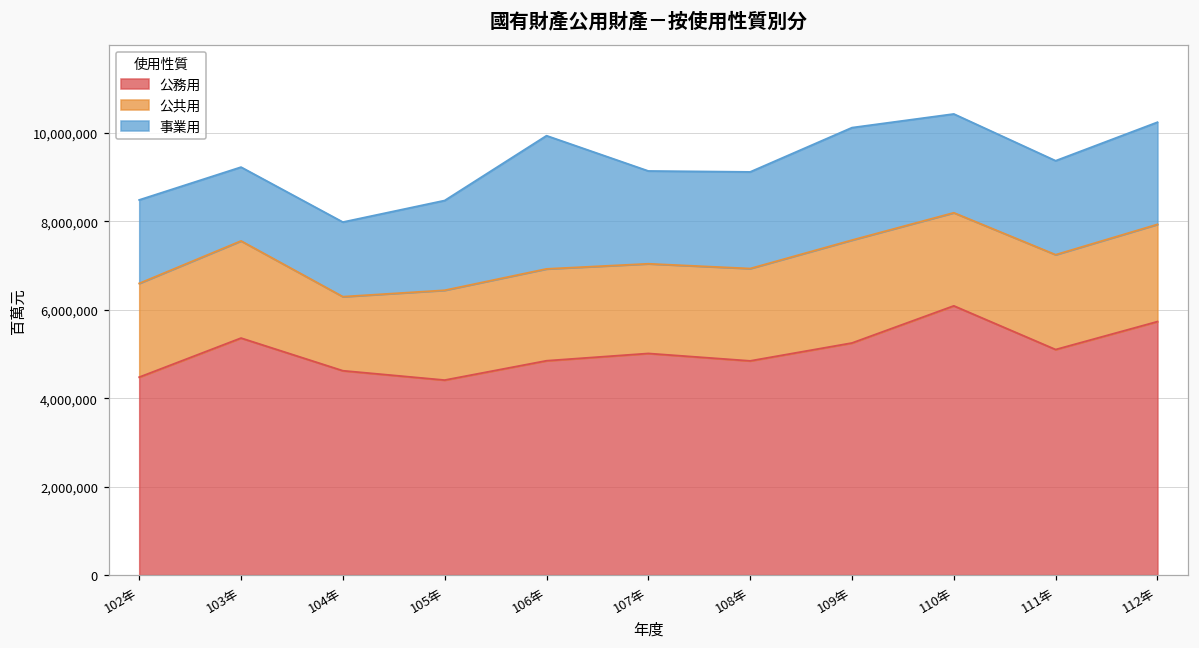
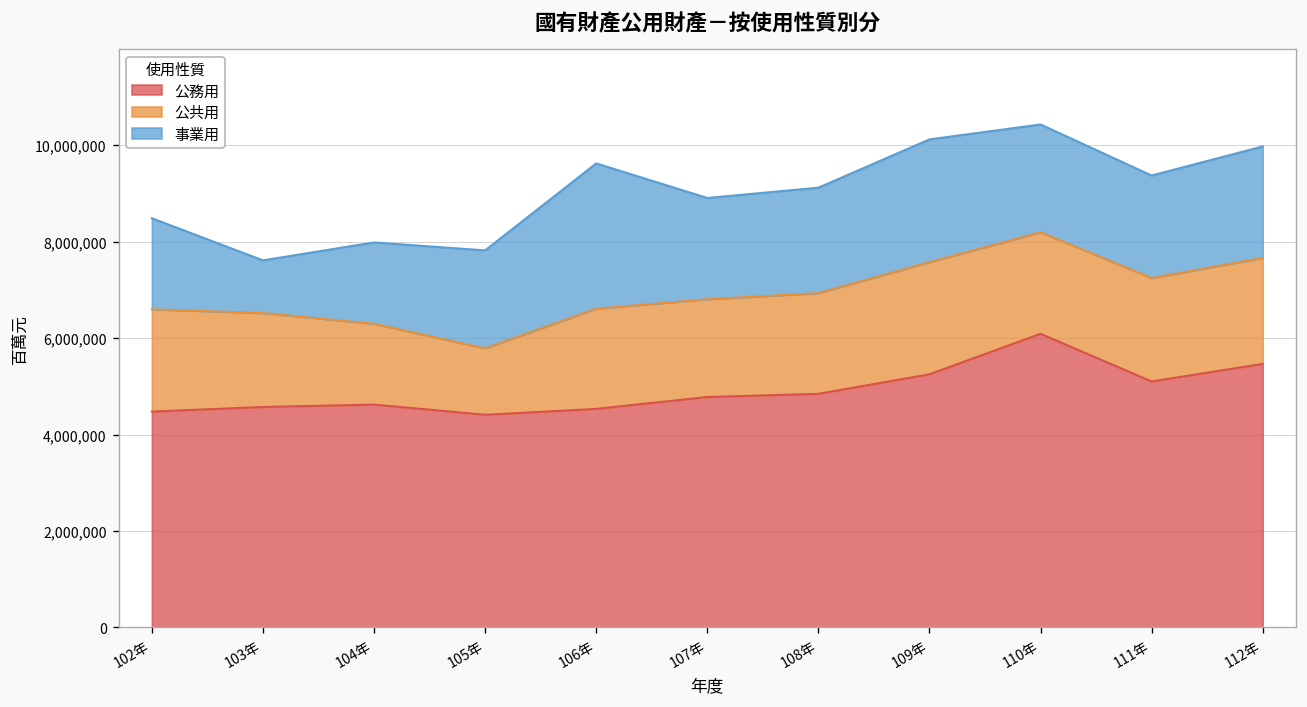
公務用, 103年: 5,400,000 -> 4,600,000
公共用, 103年: 2,200,000 -> 1,900,000
事業用, 103年: 1,700,000 -> 1,100,000
公共用, 105年: 2,000,000 -> 1,400,000
公務用, 106年: 4,800,000 -> 4,500,000
公務用, 107年: 5,000,000 -> 4,800,000
公務用, 112年: 5,700,000 -> 5,500,000
